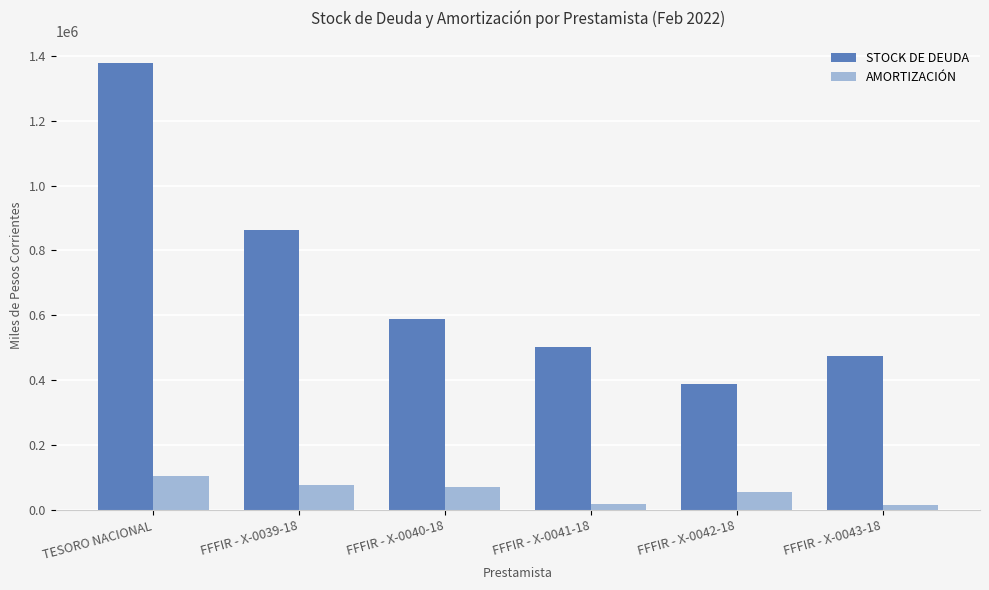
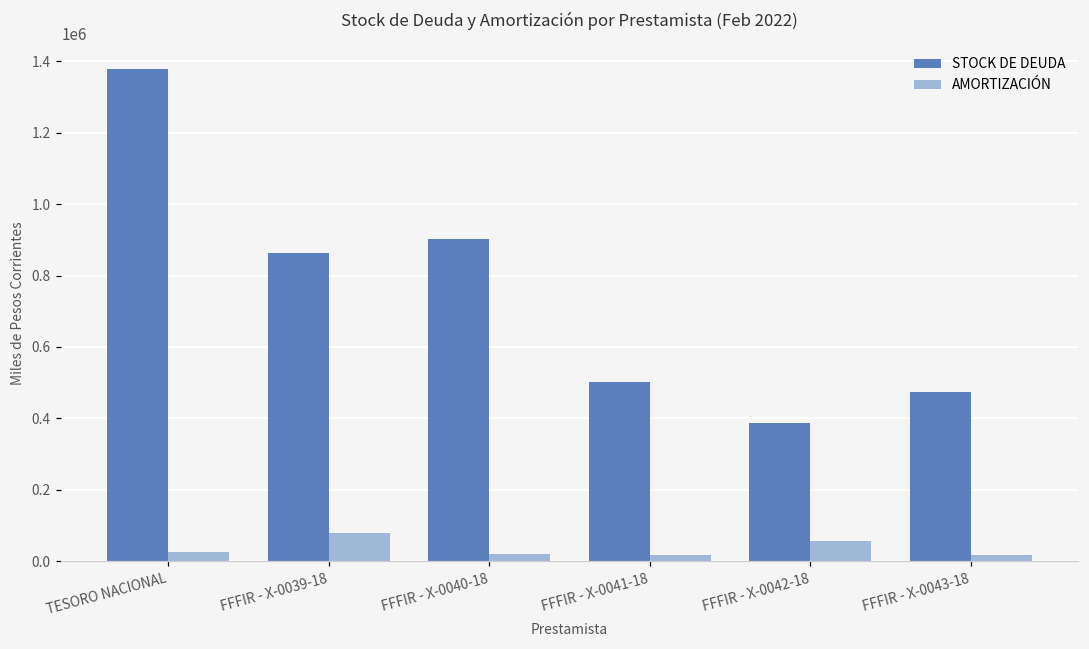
AMORTIZACIÓN, TESORO NACIONAL: 100000 -> 30000
STOCK DE DEUDA, FFFIR - X-0040-18: 590000 -> 900000
AMORTIZACIÓN, FFFIR - X-0040-18: 70000 -> 20000
